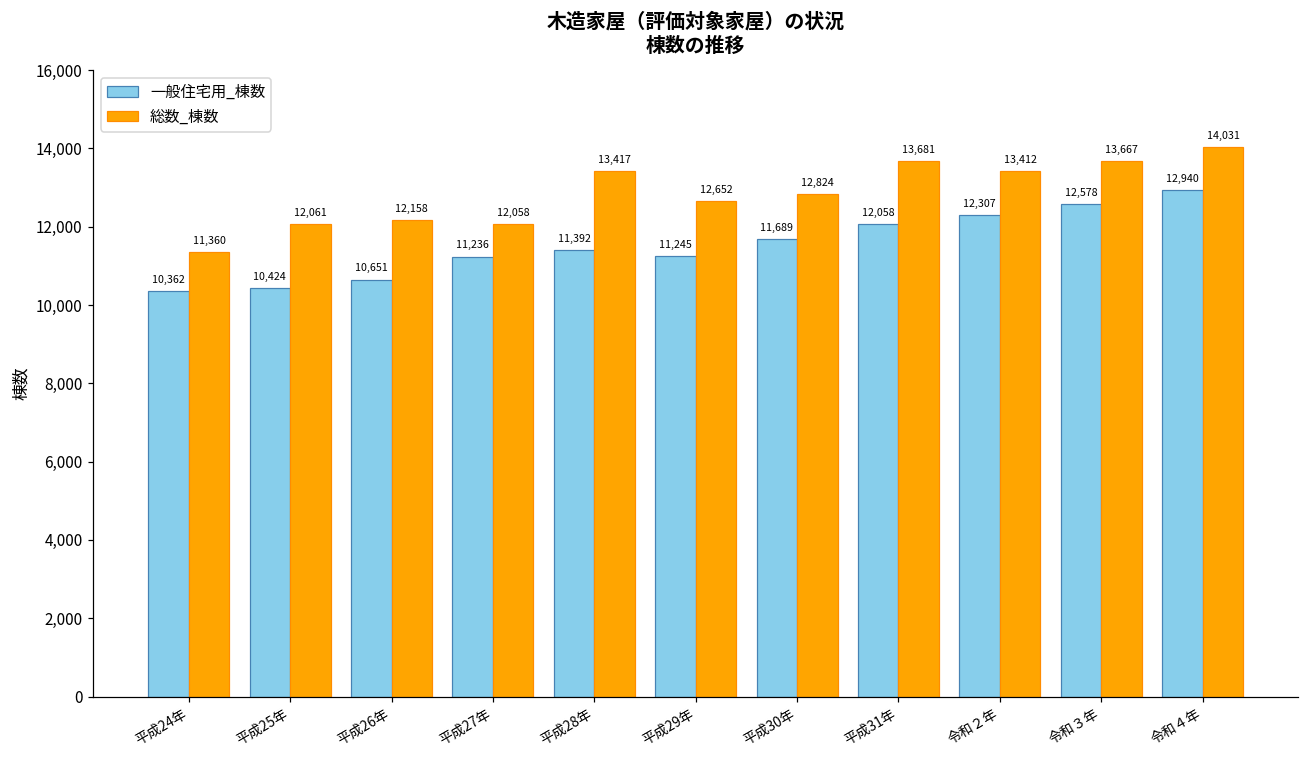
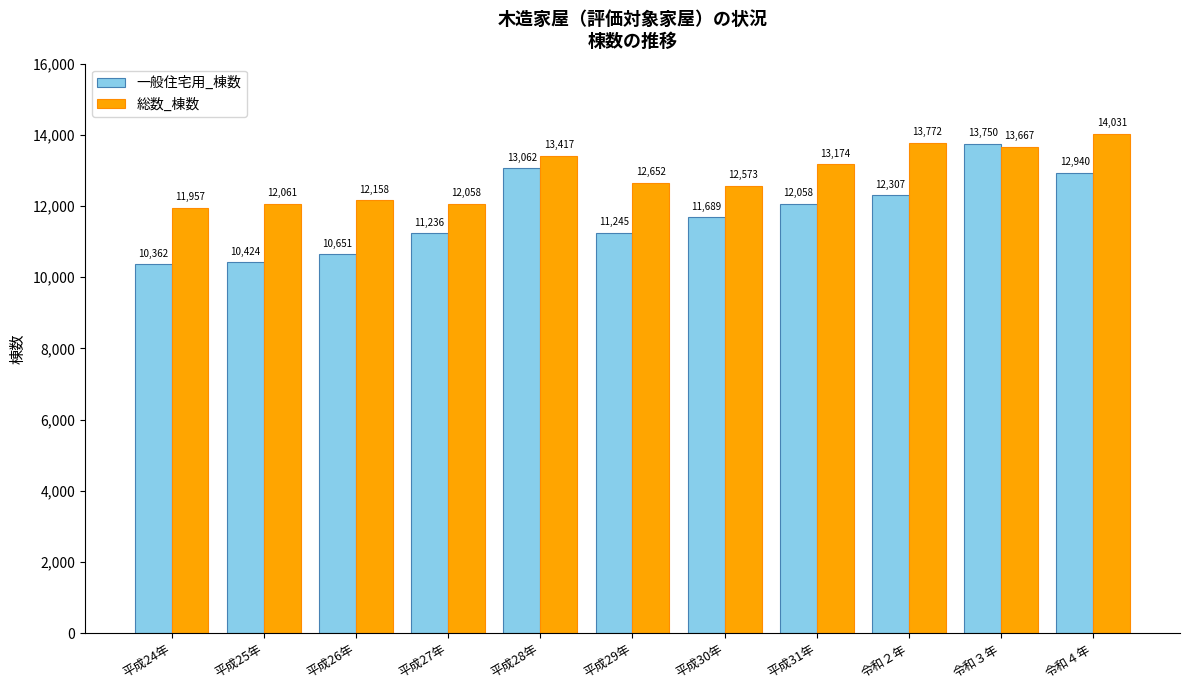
総数_棟数, 平成24年: 11,360 -> 11,957
一般住宅用_棟数, 平成28年: 11,392 -> 13,062
総数_棟数, 平成30年: 12,824 -> 12,573
総数_棟数, 平成31年: 13,681 -> 13,174
総数_棟数, 令和２年: 13,412 -> 13,772
一般住宅用_棟数, 令和３年: 12,578 -> 13,750
